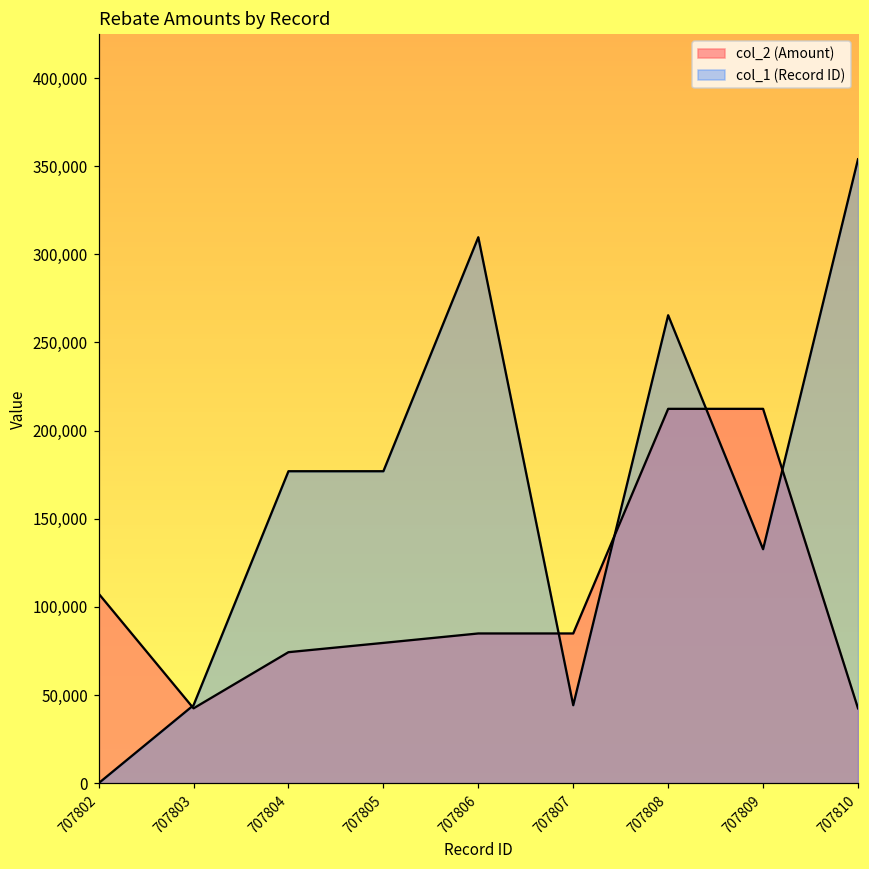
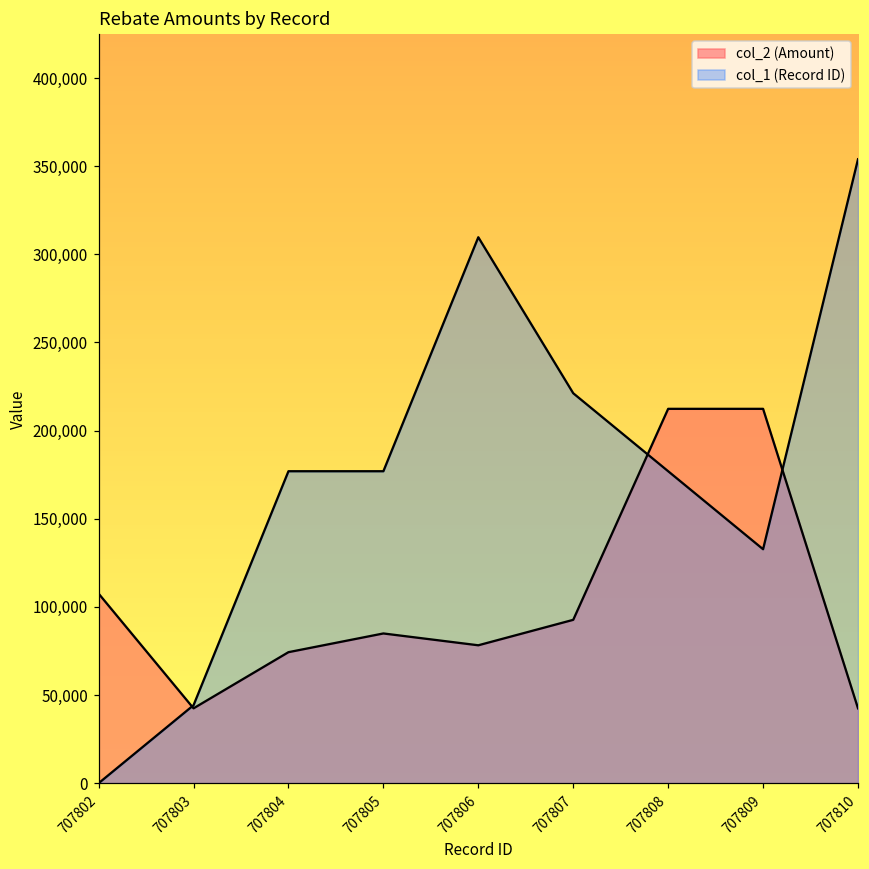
col_2 (Amount), 707805: 80,000 -> 85,000
col_2 (Amount), 707806: 85,000 -> 78,000
col_2 (Amount), 707807: 85,000 -> 93,000
col_1 (Record ID), 707807: 44,000 -> 221,000
col_1 (Record ID), 707808: 265,000 -> 177,000
